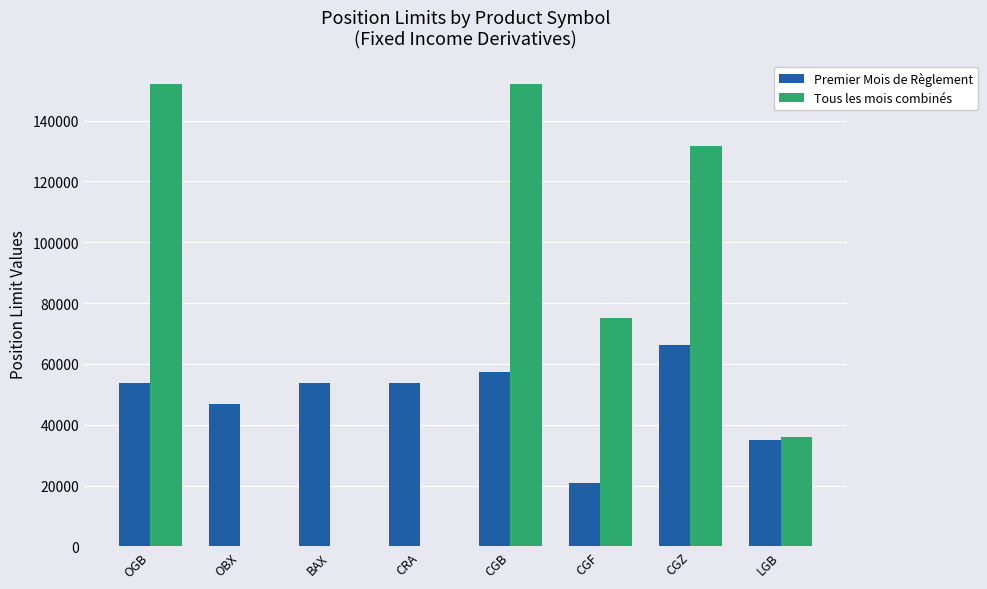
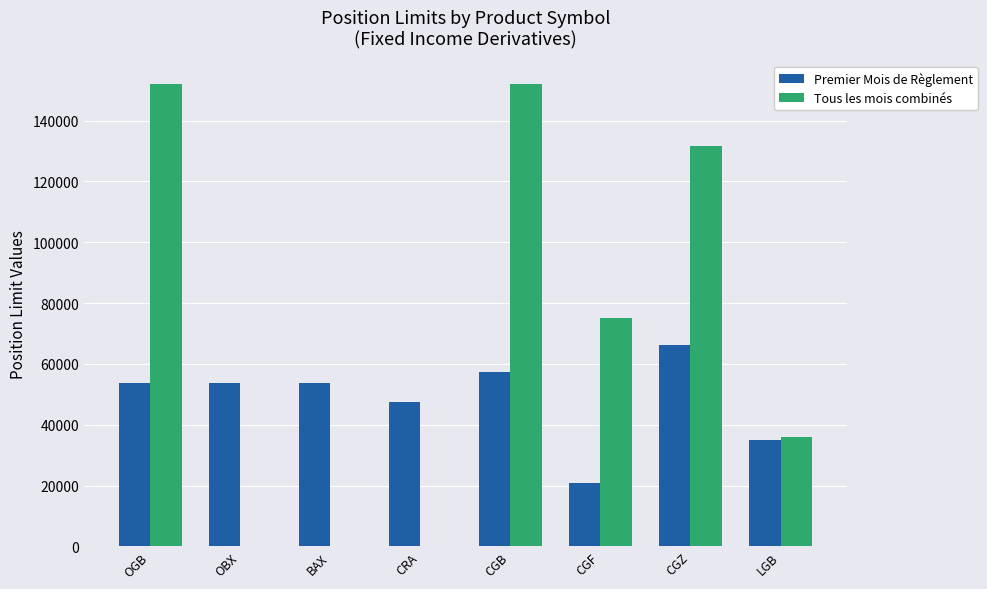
Premier Mois de Règlement, OBX: 47000 -> 54000
Premier Mois de Règlement, CRA: 54000 -> 47000
